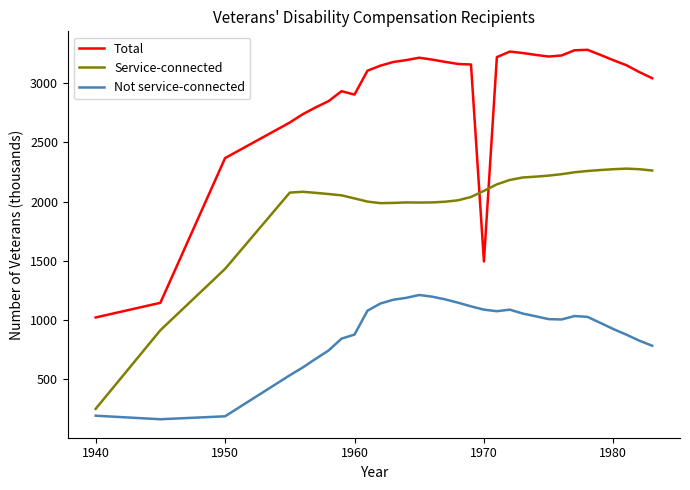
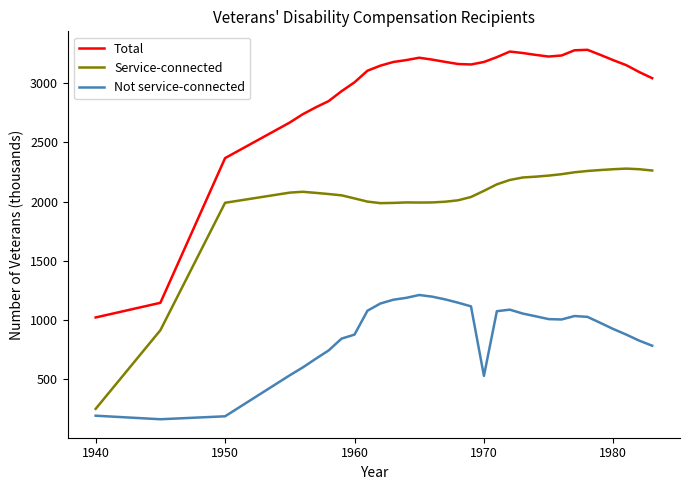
Service-connected, 1950: 1430 -> 1990
Total, 1960: 2910 -> 3010
Total, 1970: 1490 -> 3180
Not service-connected, 1970: 1090 -> 530
